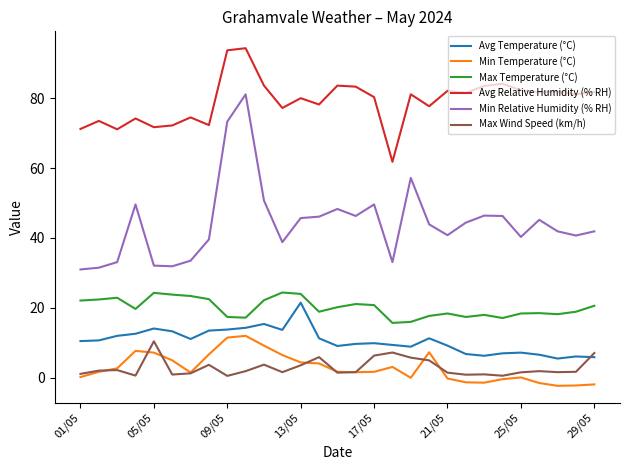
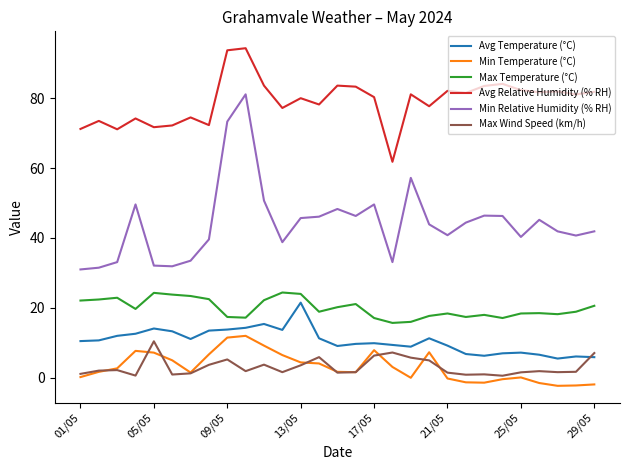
Max Wind Speed (km/h), 09/05: 1 -> 5
Min Temperature (°C), 17/05: 2 -> 8
Max Temperature (°C), 17/05: 21 -> 17
